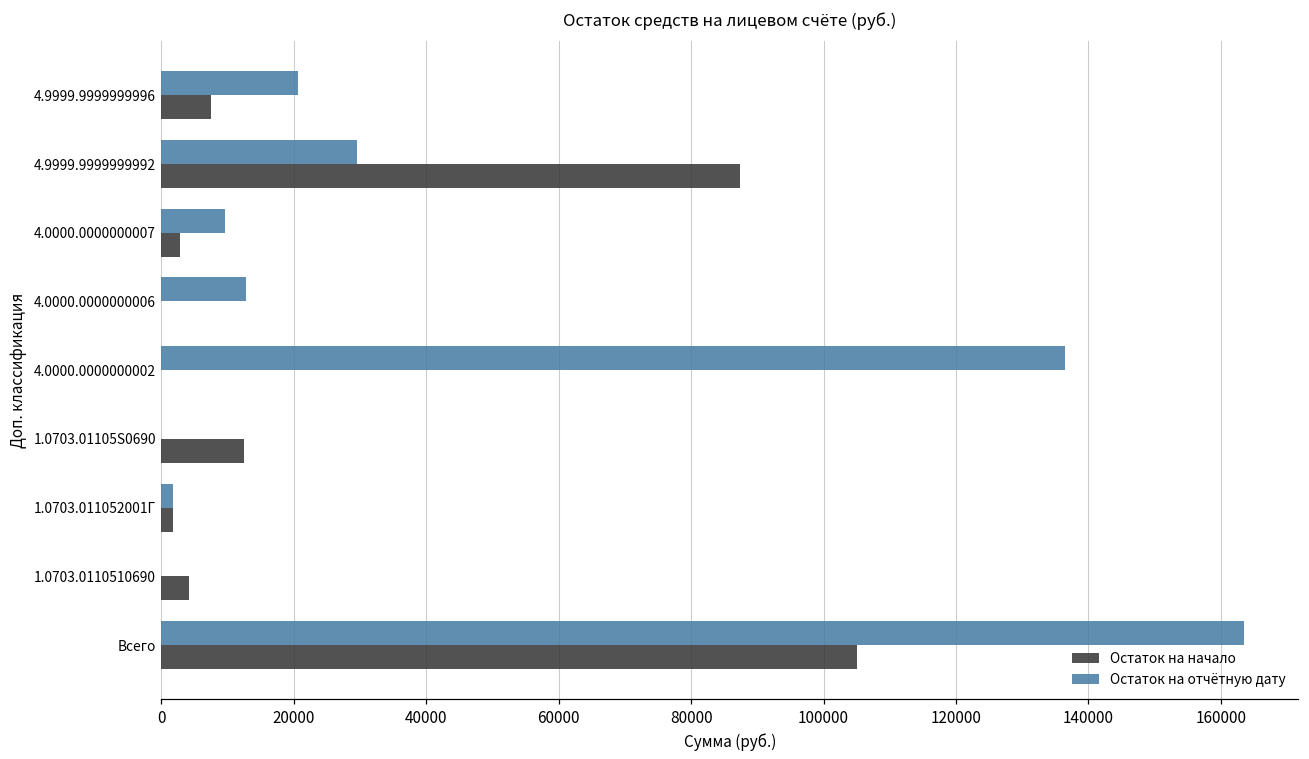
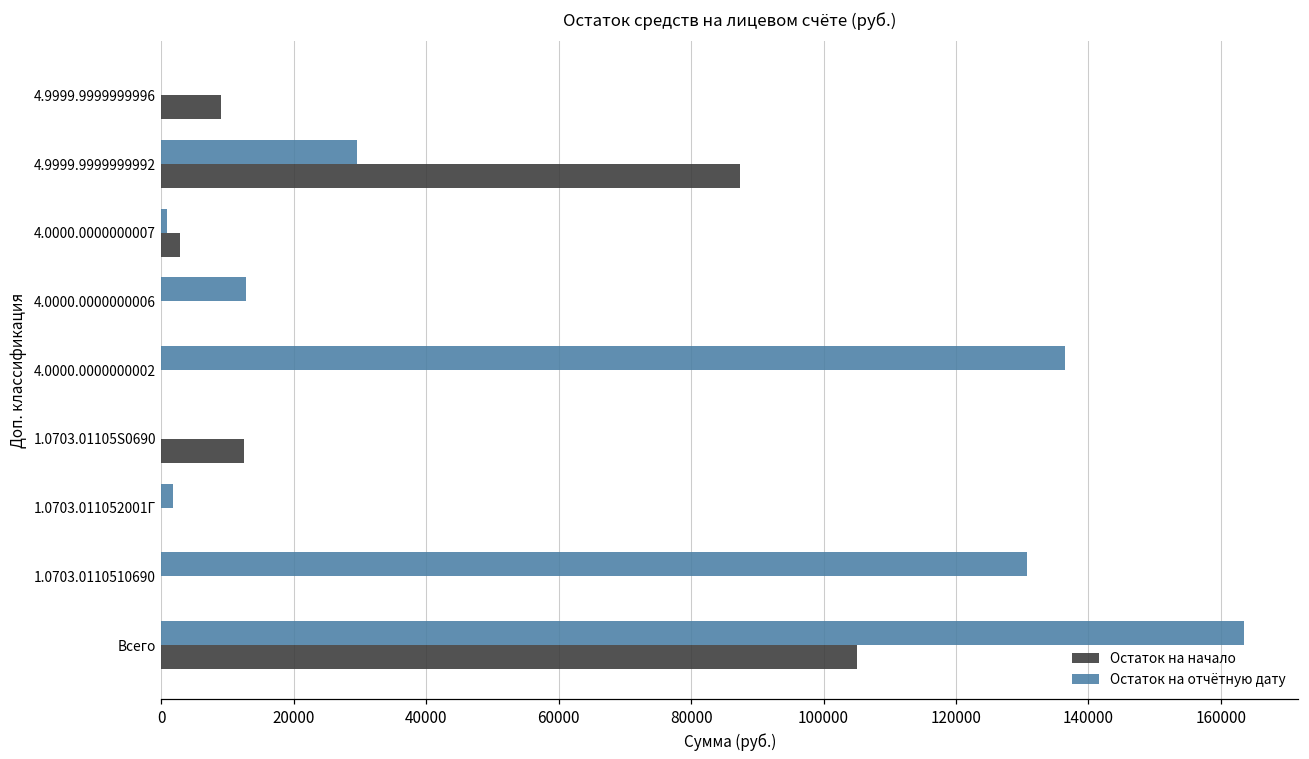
Остаток на отчётную дату, 4.9999.9999999996: 21000 -> 0
Остаток на начало, 4.9999.9999999996: 7000 -> 9000
Остаток на отчётную дату, 4.0000.0000000007: 10000 -> 1000
Остаток на начало, 1.0703.011052001Г: 2000 -> 0
Остаток на отчётную дату, 1.0703.0110510690: 0 -> 131000
Остаток на начало, 1.0703.0110510690: 4000 -> 0
